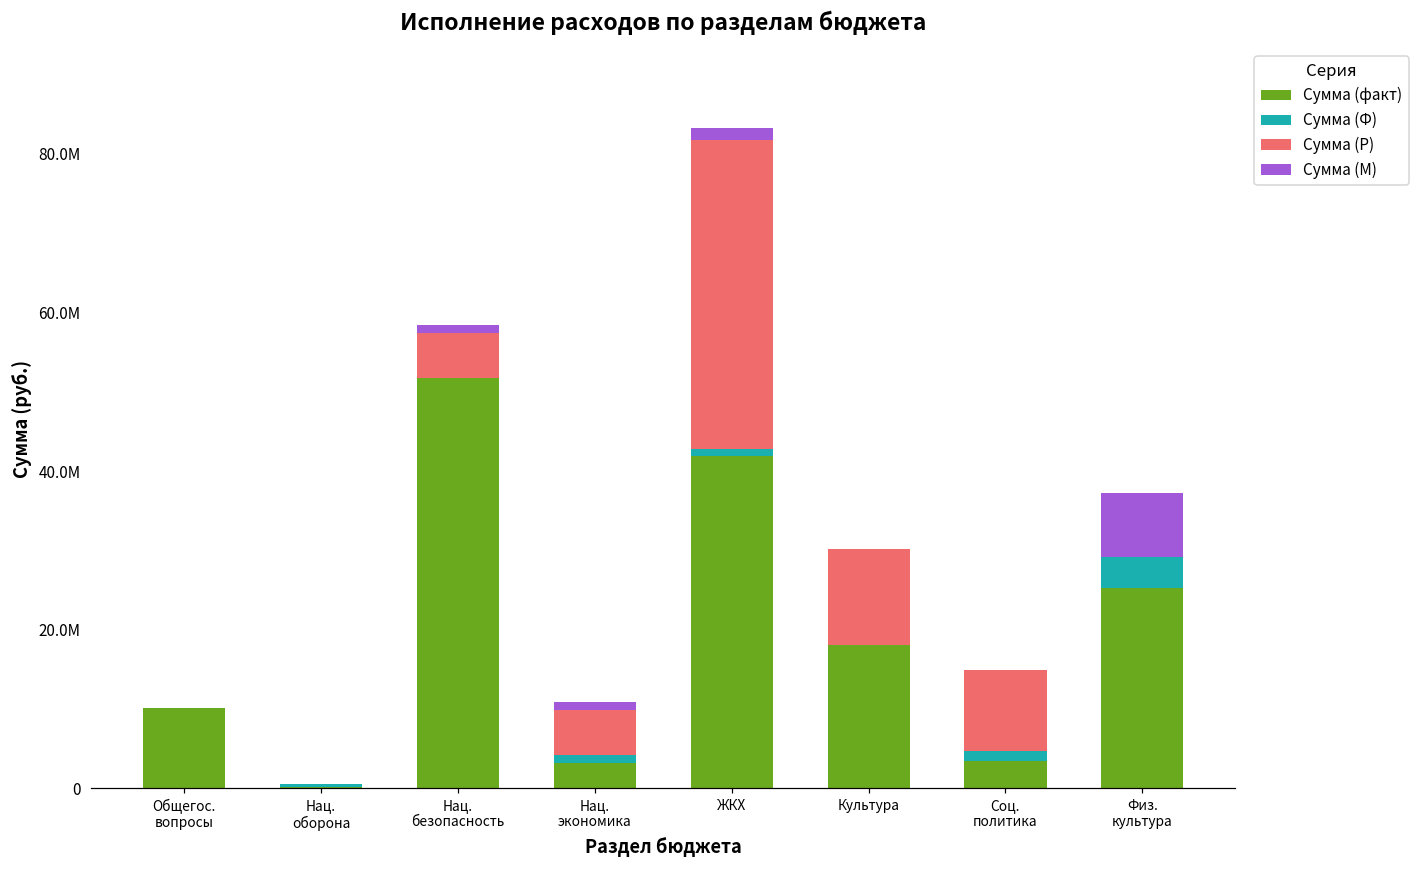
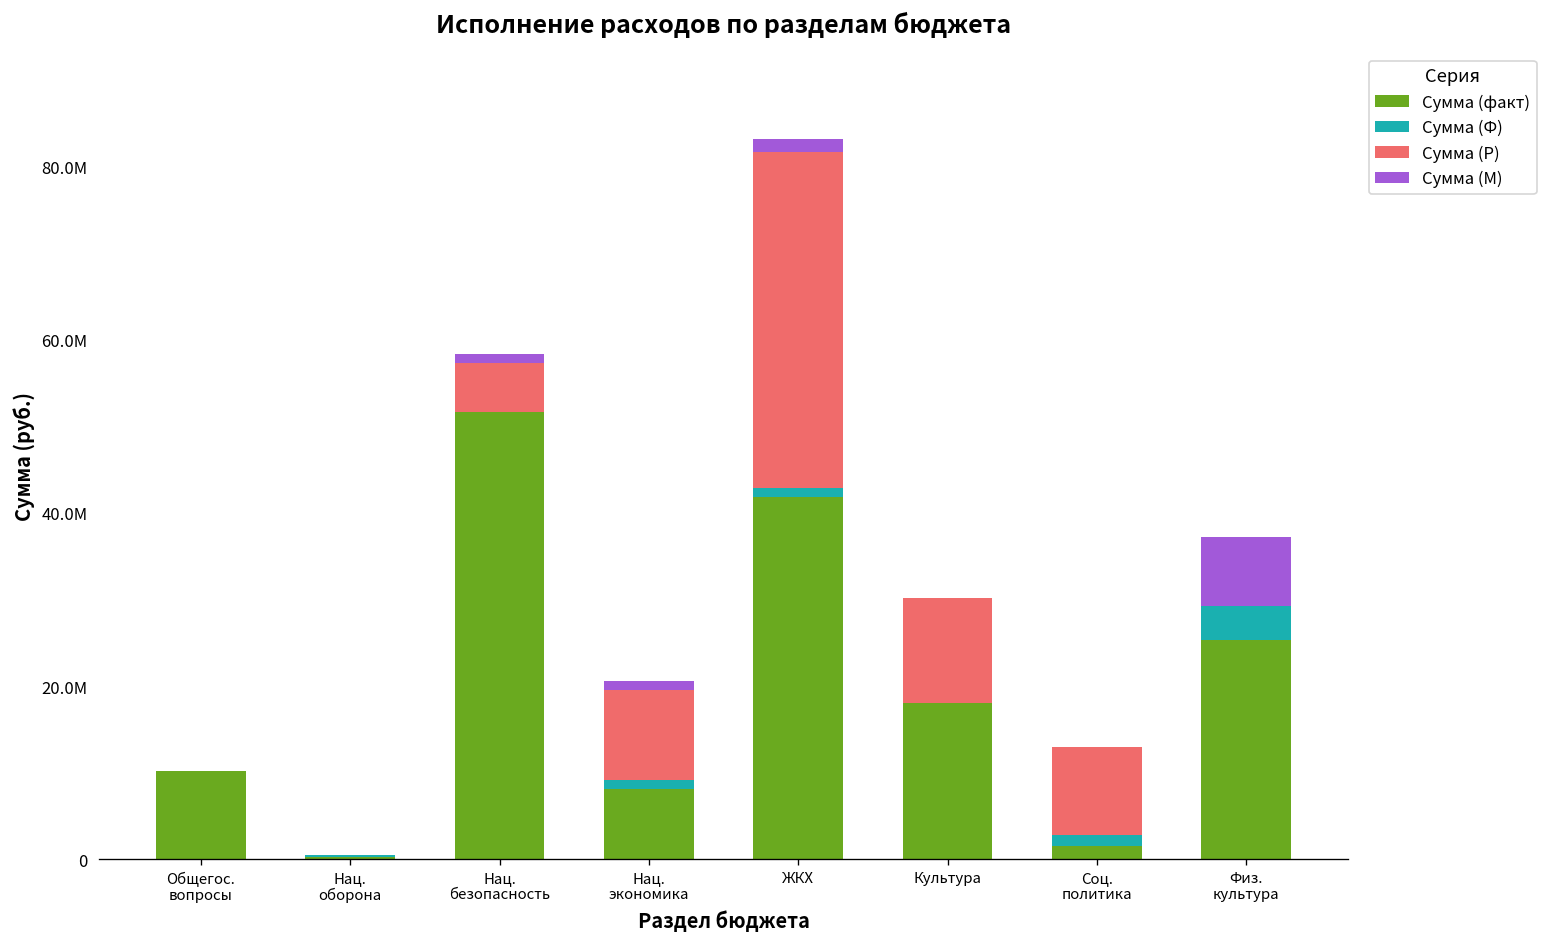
Сумма (факт), Нац. экономика: 3000000 -> 8000000
Сумма (Р), Нац. экономика: 6000000 -> 10000000
Сумма (факт), Соц. политика: 3000000 -> 2000000
